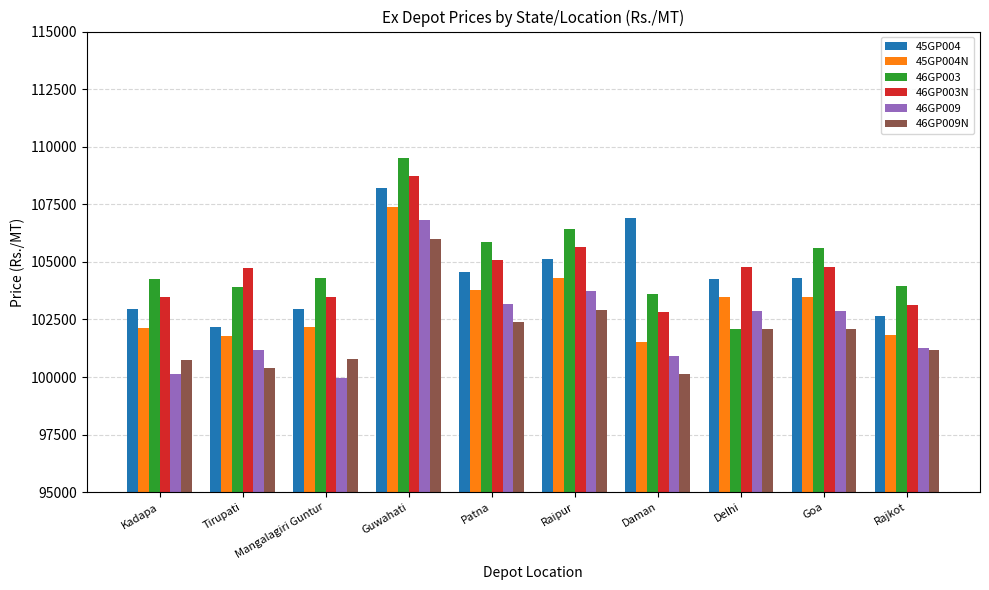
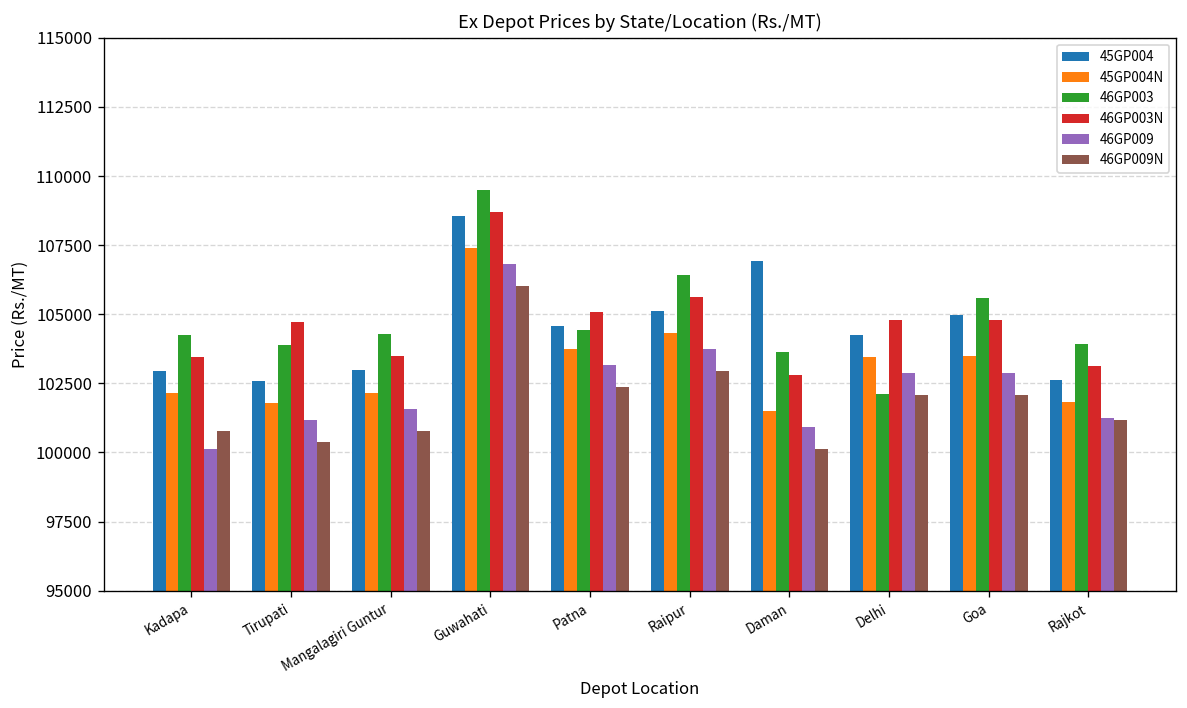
45GP004, Tirupati: 102200 -> 102600
46GP009, Mangalagiri Guntur: 100000 -> 101600
45GP004, Guwahati: 108200 -> 108600
46GP003, Patna: 105900 -> 104400
45GP004, Goa: 104300 -> 105000
